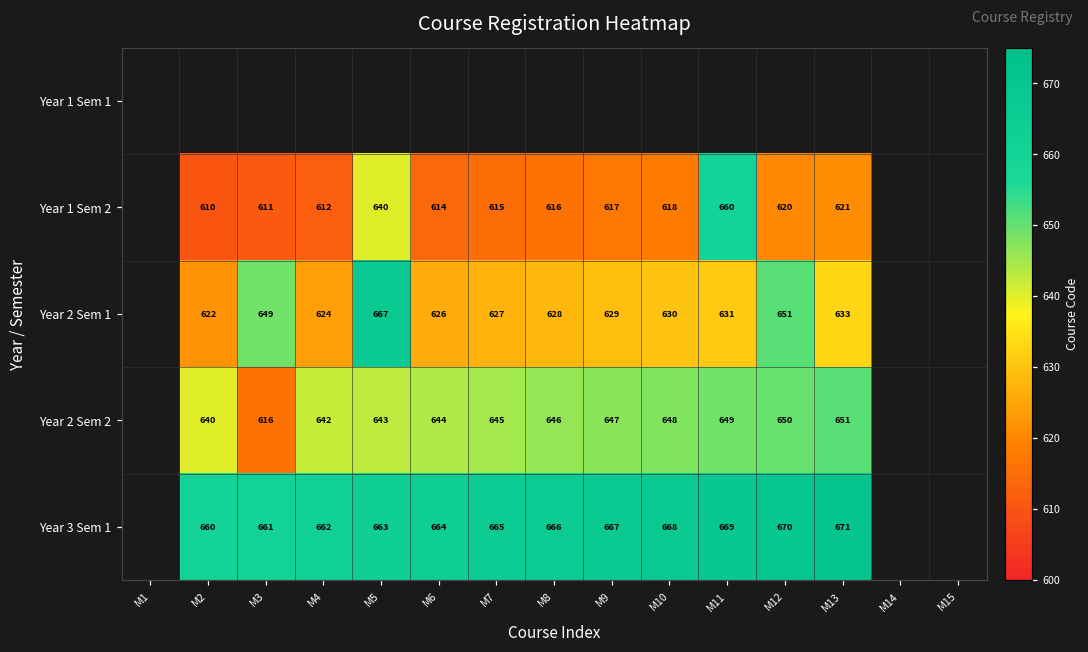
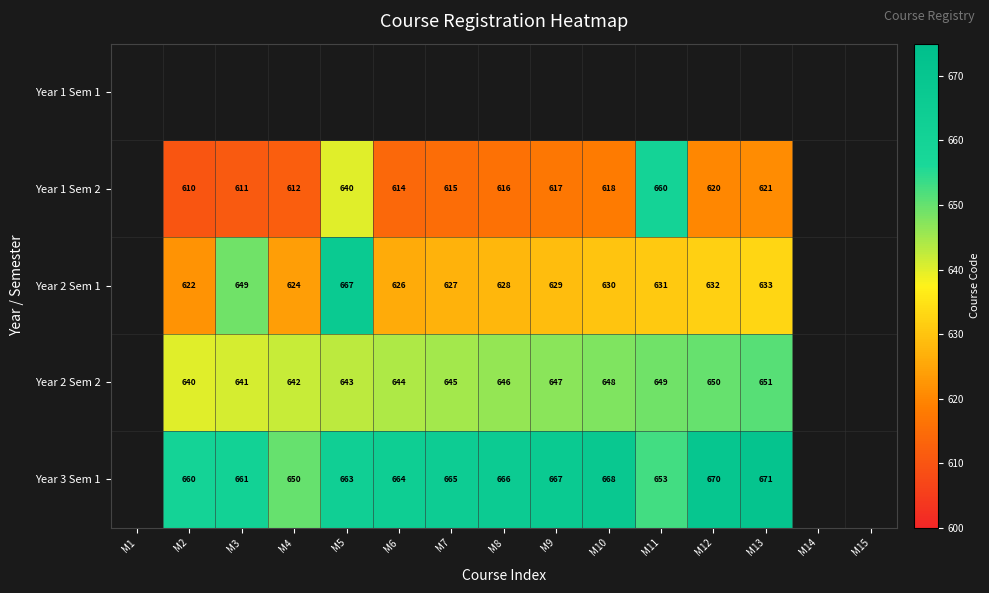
Year 2 Sem 1, M12: 651 -> 632
Year 2 Sem 2, M3: 616 -> 641
Year 3 Sem 1, M4: 662 -> 650
Year 3 Sem 1, M11: 669 -> 653
